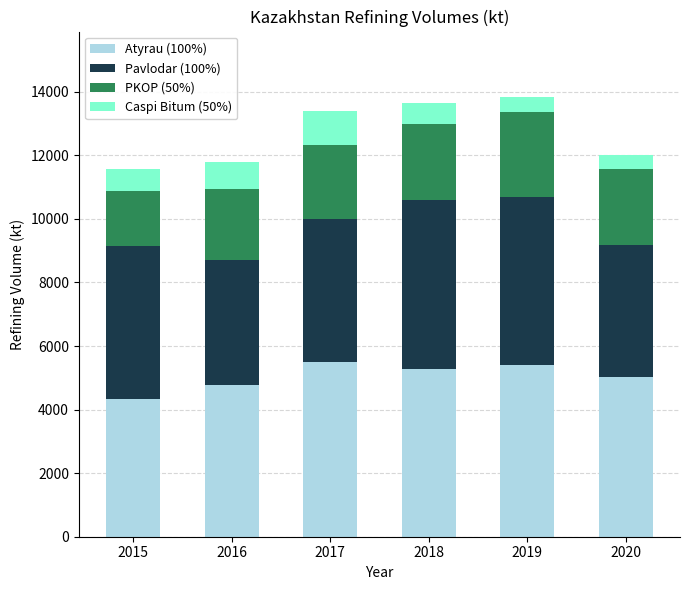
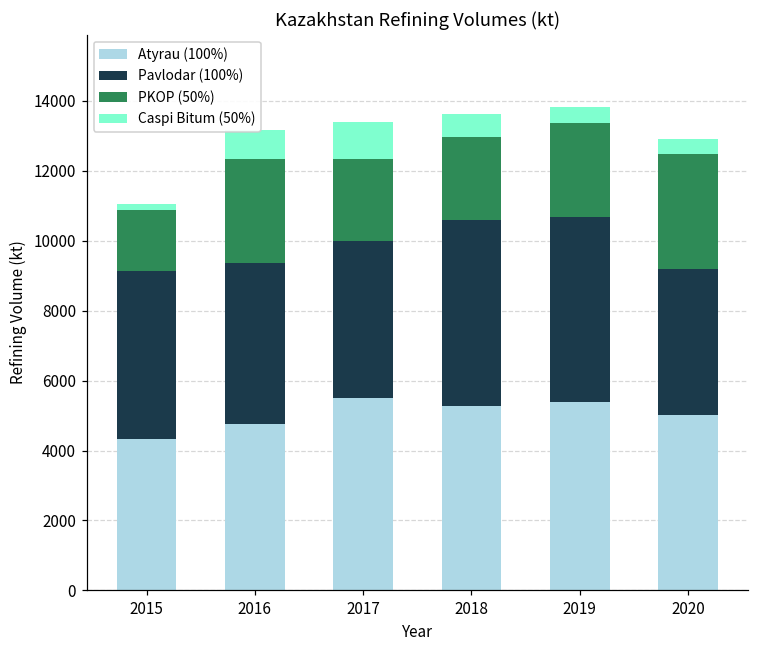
Caspi Bitum (50%), 2015: 700 -> 200
Pavlodar (100%), 2016: 3900 -> 4600
PKOP (50%), 2016: 2300 -> 3000
PKOP (50%), 2020: 2400 -> 3300
